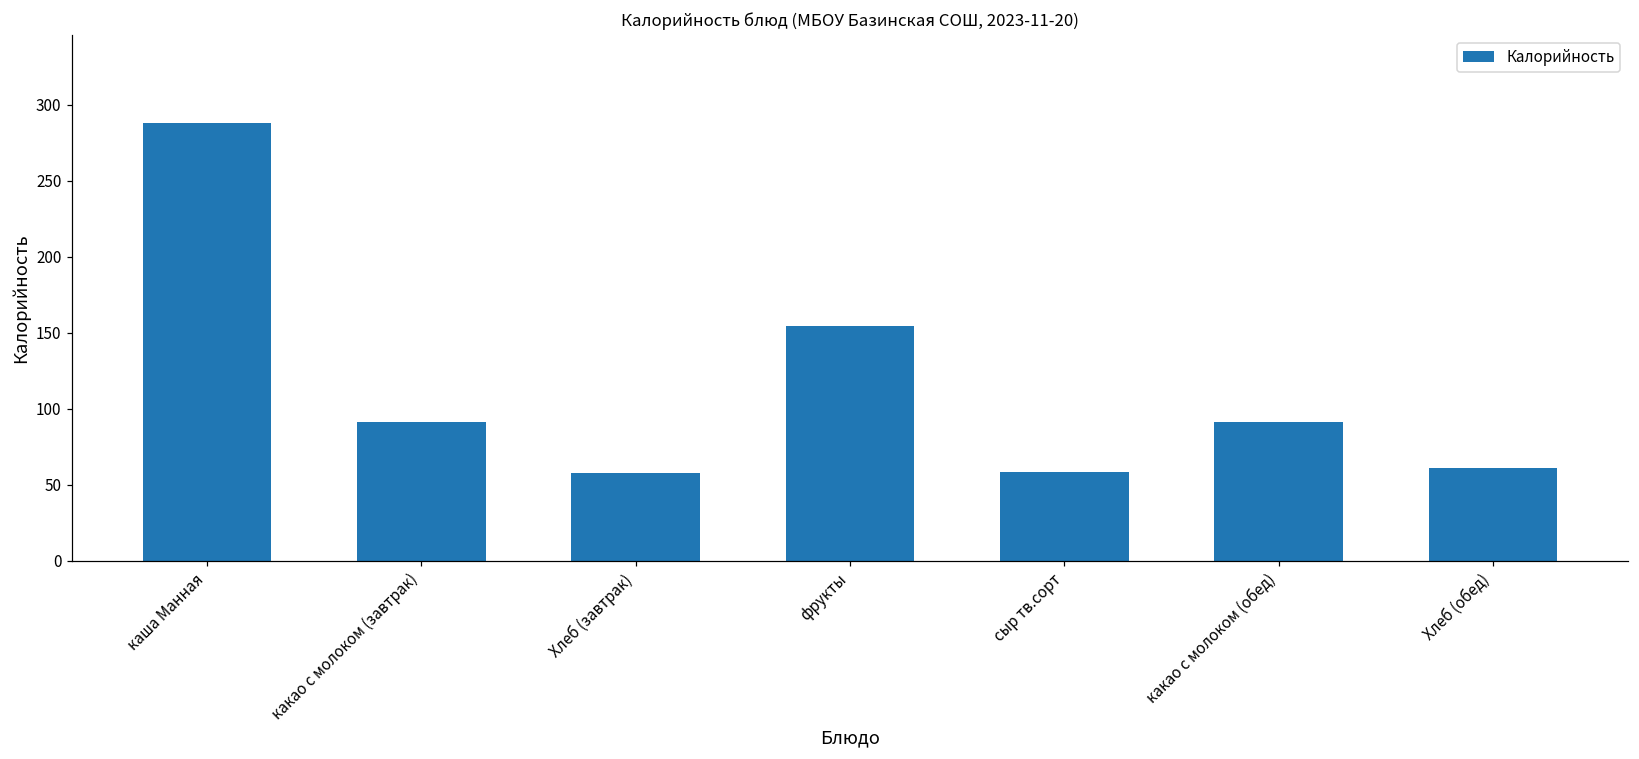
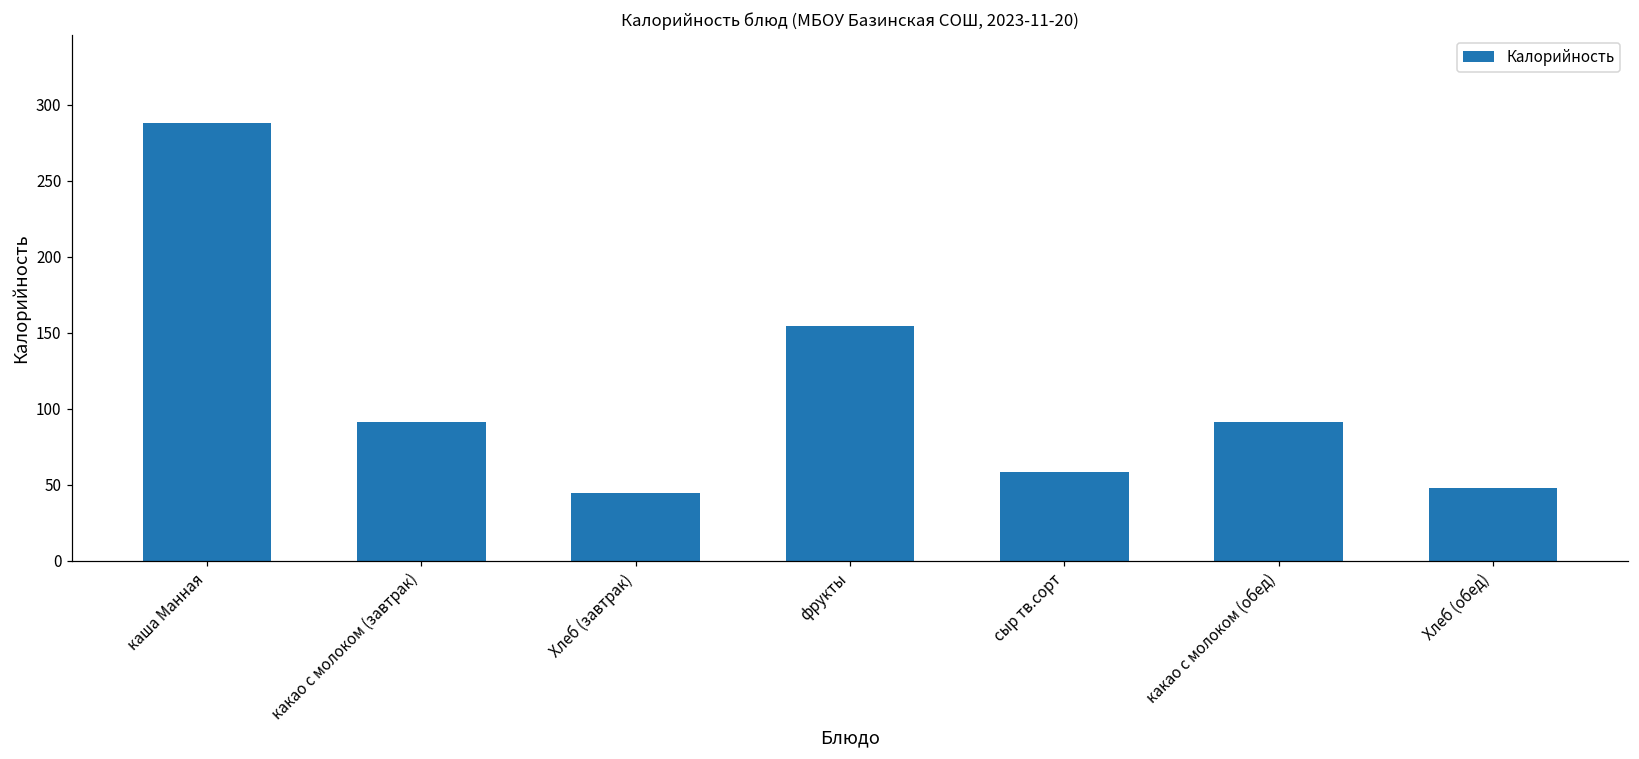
Хлеб (завтрак): 58 -> 44
Хлеб (обед): 61 -> 48
